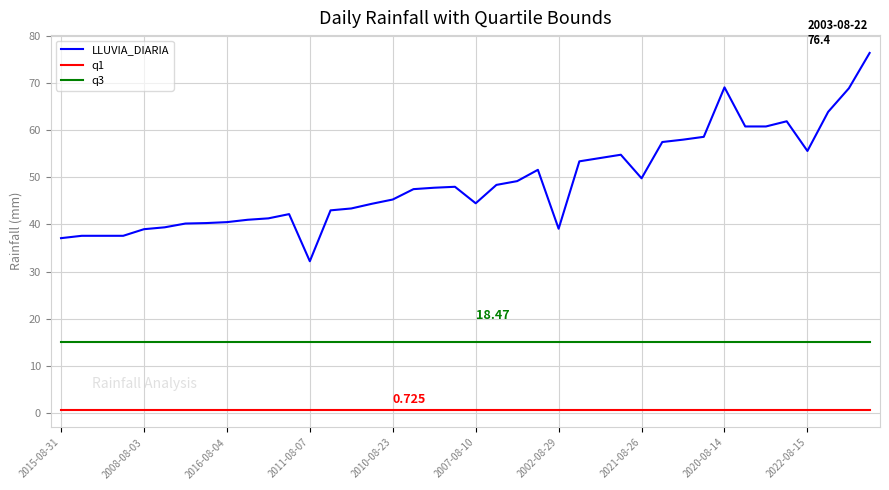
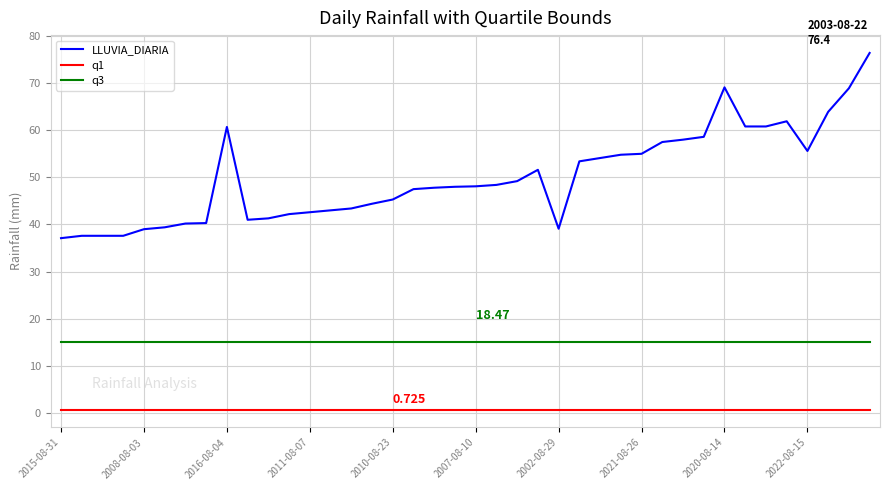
LLUVIA_DIARIA, 2016-08-04: 41 -> 61
LLUVIA_DIARIA, 2011-08-07: 32 -> 43
LLUVIA_DIARIA, 2007-08-10: 45 -> 48
LLUVIA_DIARIA, 2021-08-26: 50 -> 55
